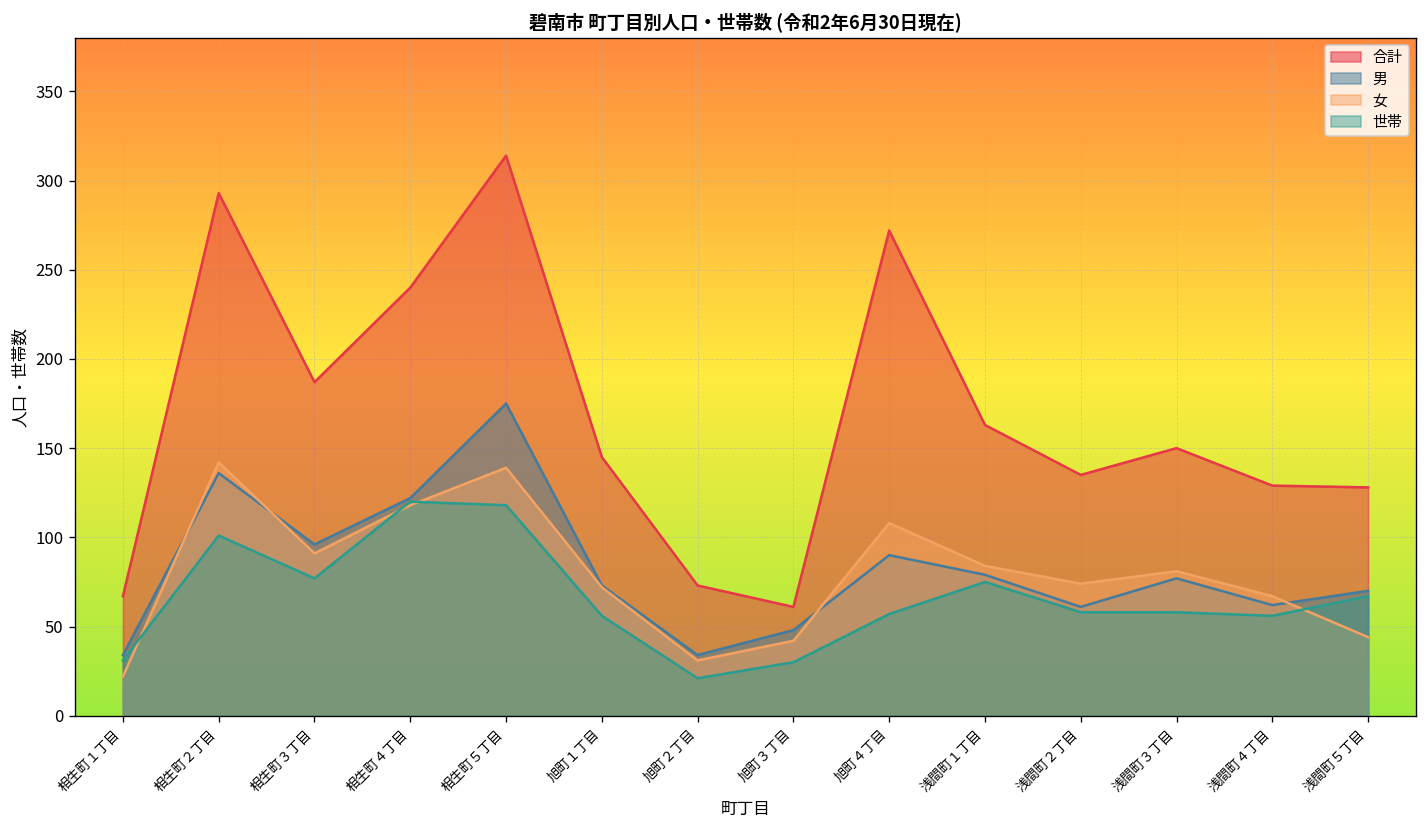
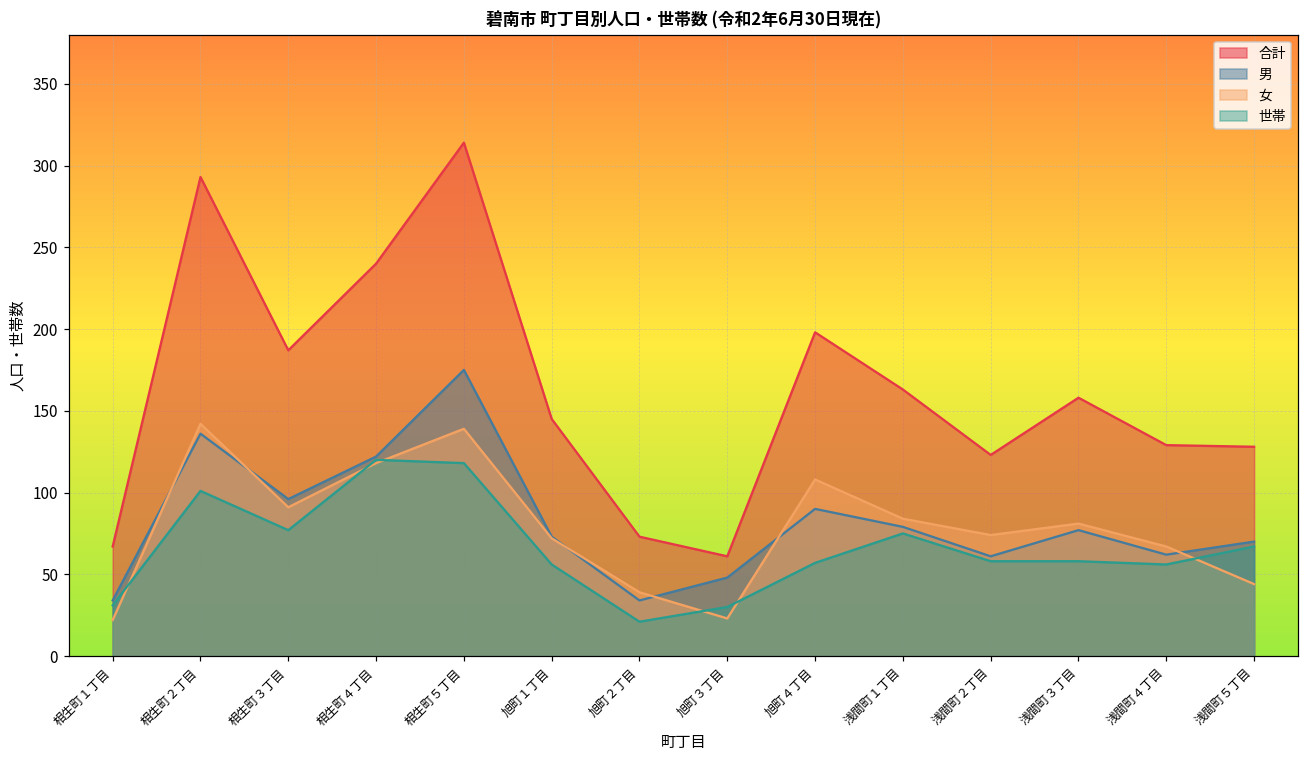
女, 旭町２丁目: 31 -> 39
女, 旭町３丁目: 42 -> 23
合計, 旭町４丁目: 272 -> 198
合計, 浅間町２丁目: 135 -> 123
合計, 浅間町３丁目: 150 -> 158
